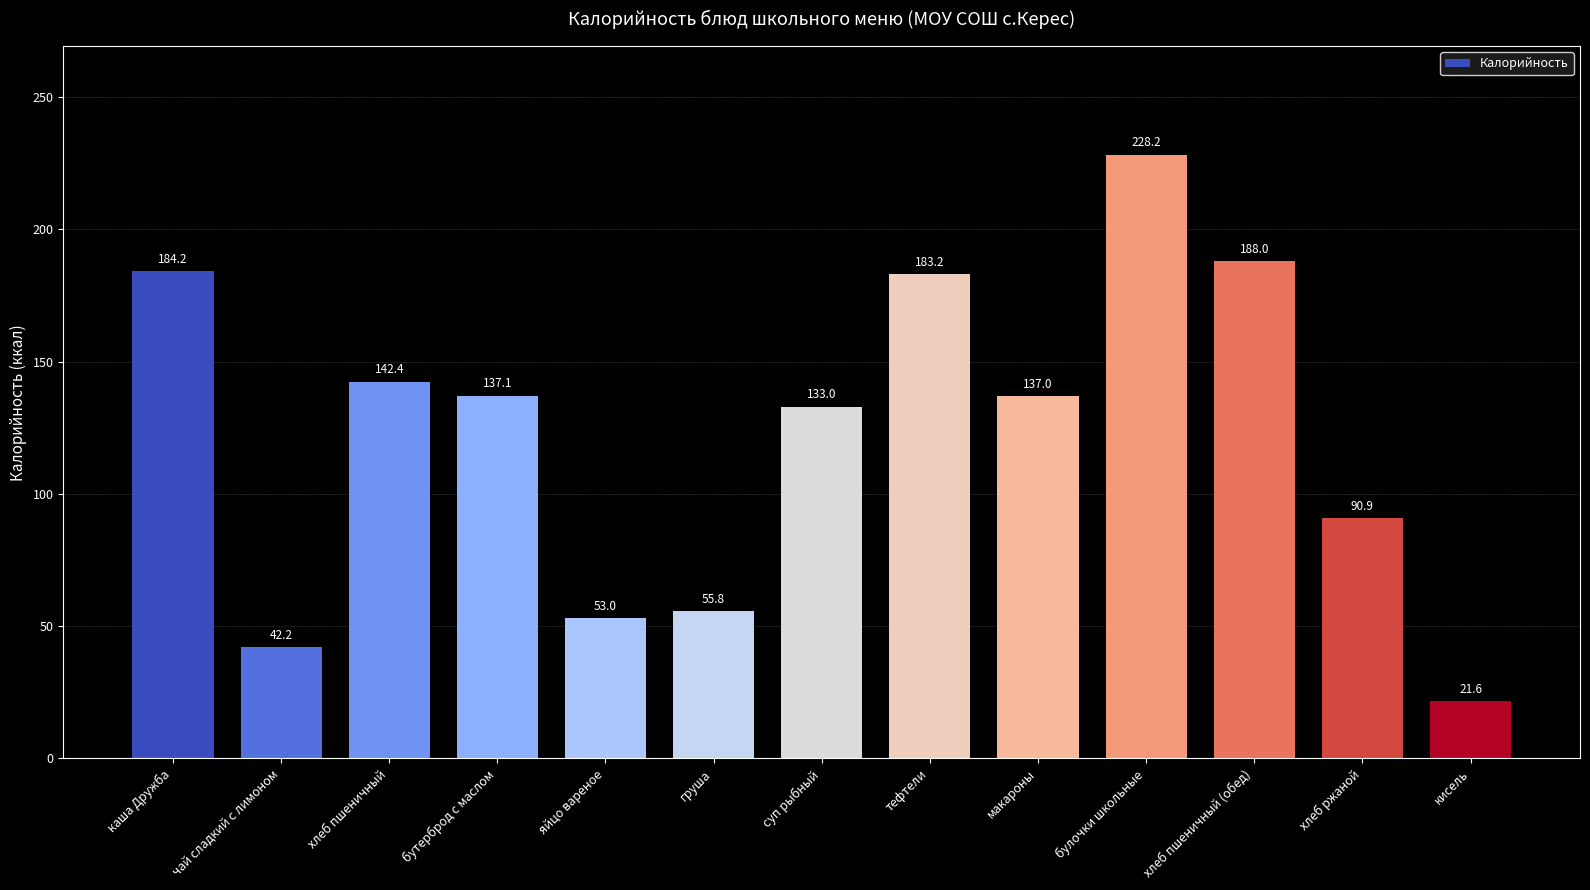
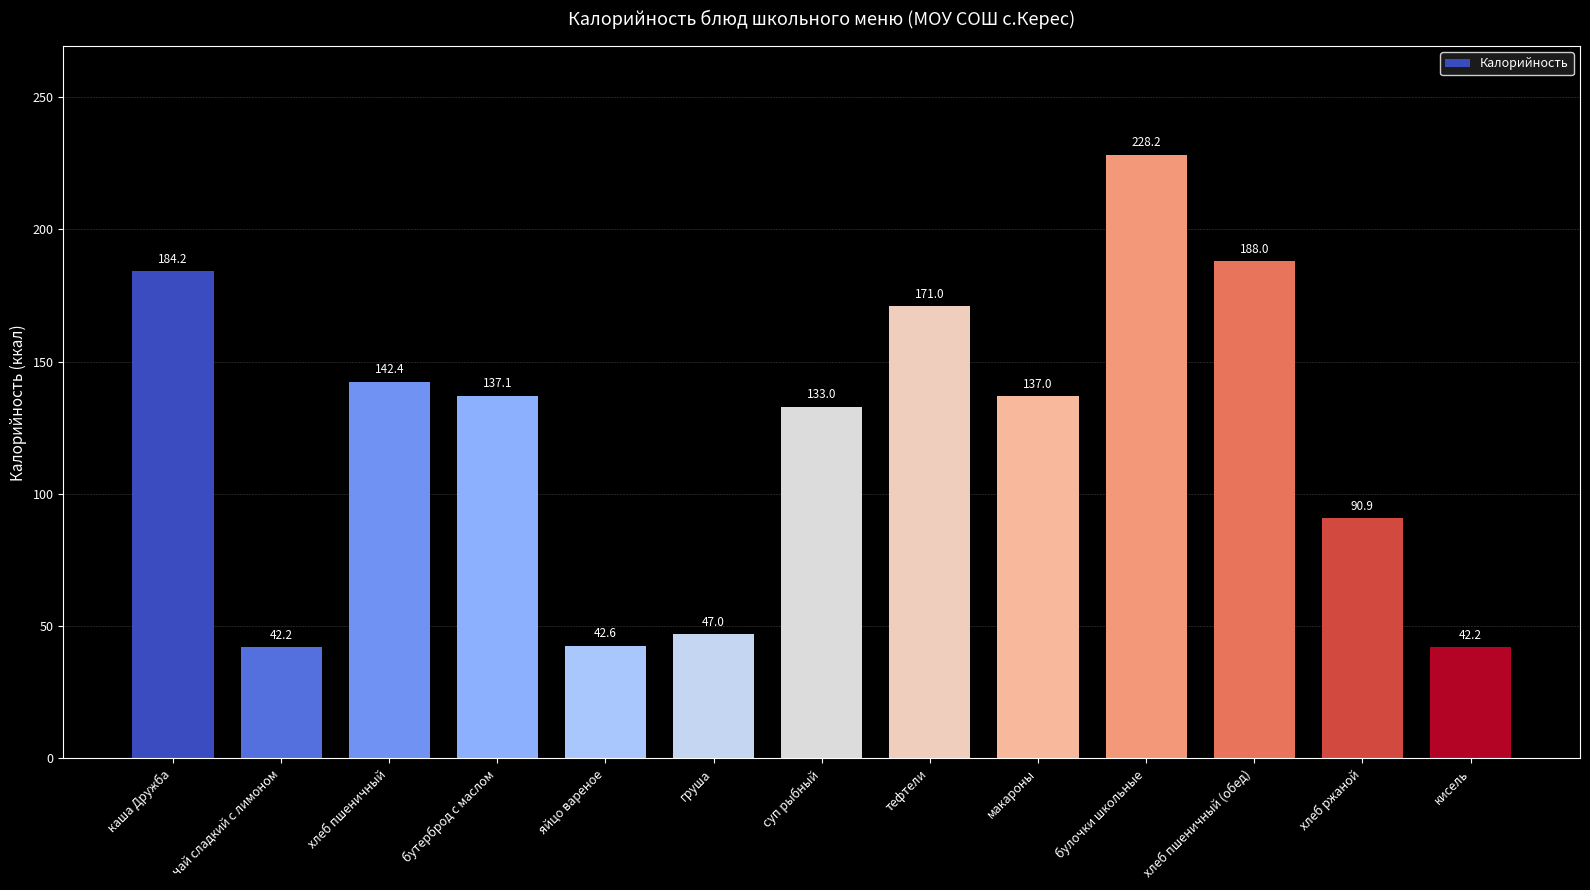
яйцо вареное: 53.0 -> 42.6
груша: 55.8 -> 47.0
тефтели: 183.2 -> 171.0
кисель: 21.6 -> 42.2
